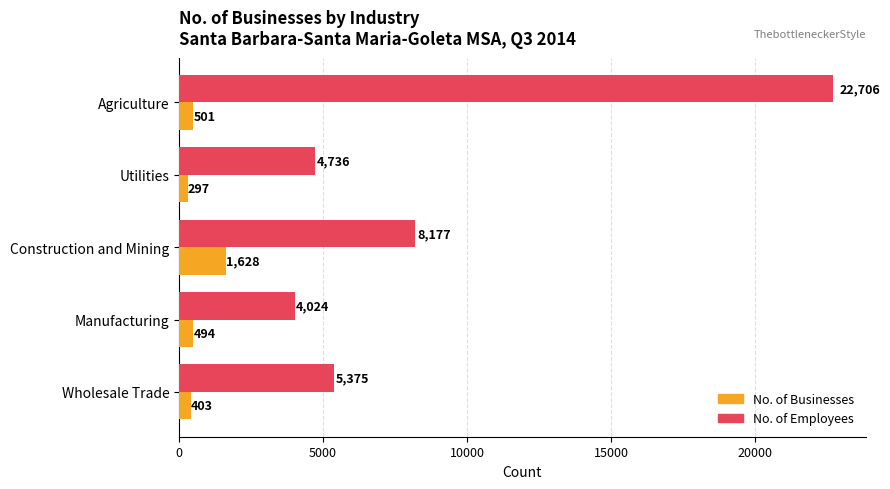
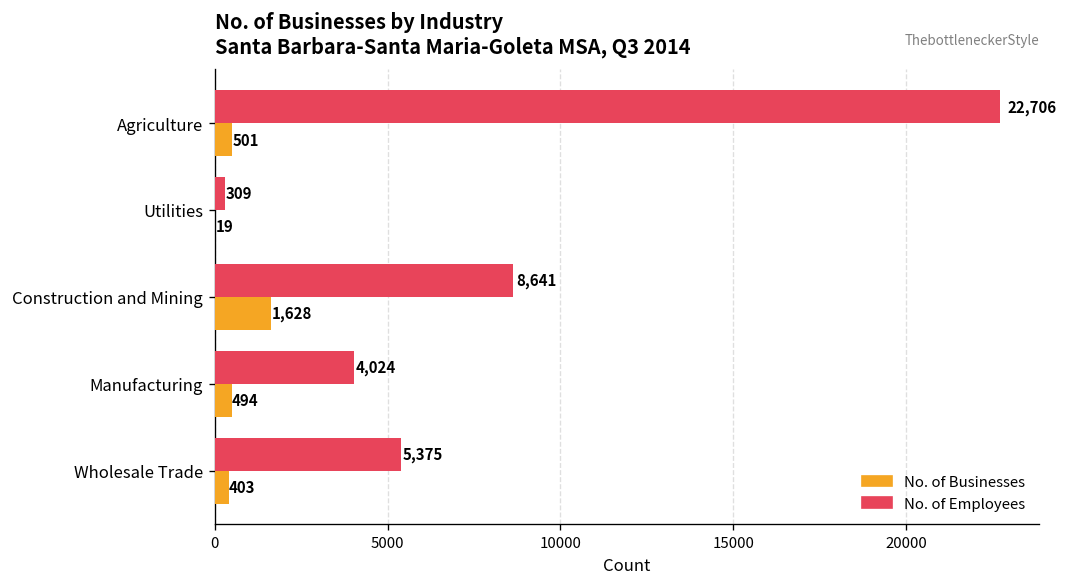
No. of Employees, Utilities: 4,736 -> 309
No. of Businesses, Utilities: 297 -> 19
No. of Employees, Construction and Mining: 8,177 -> 8,641
